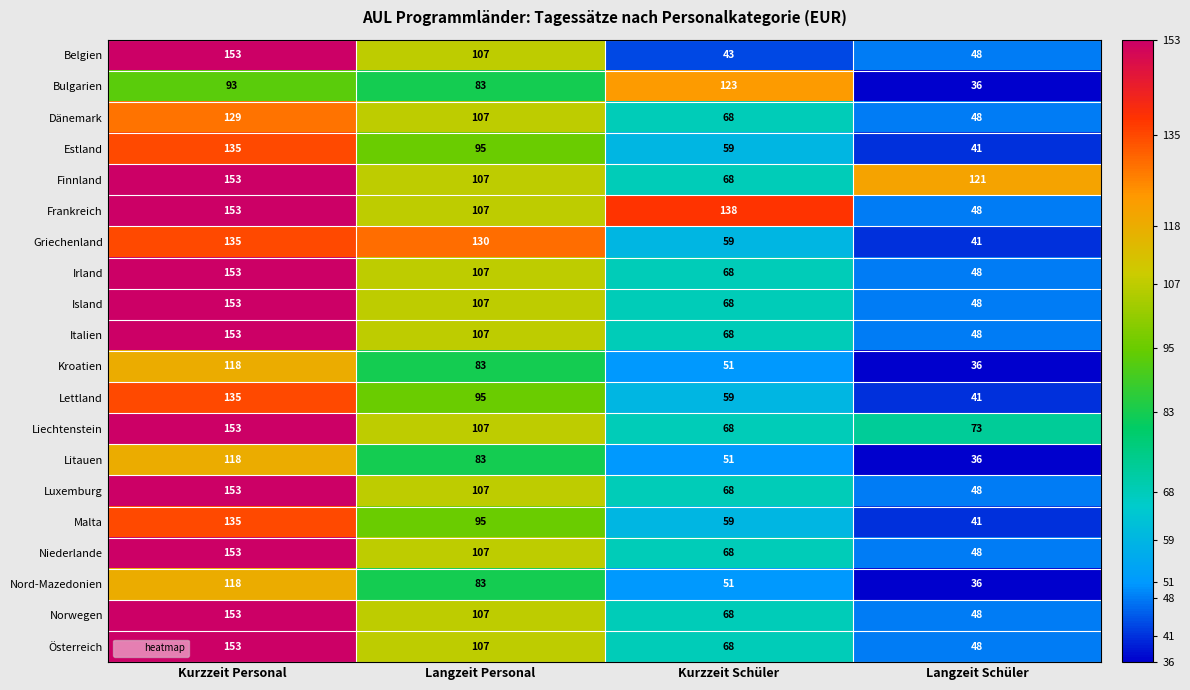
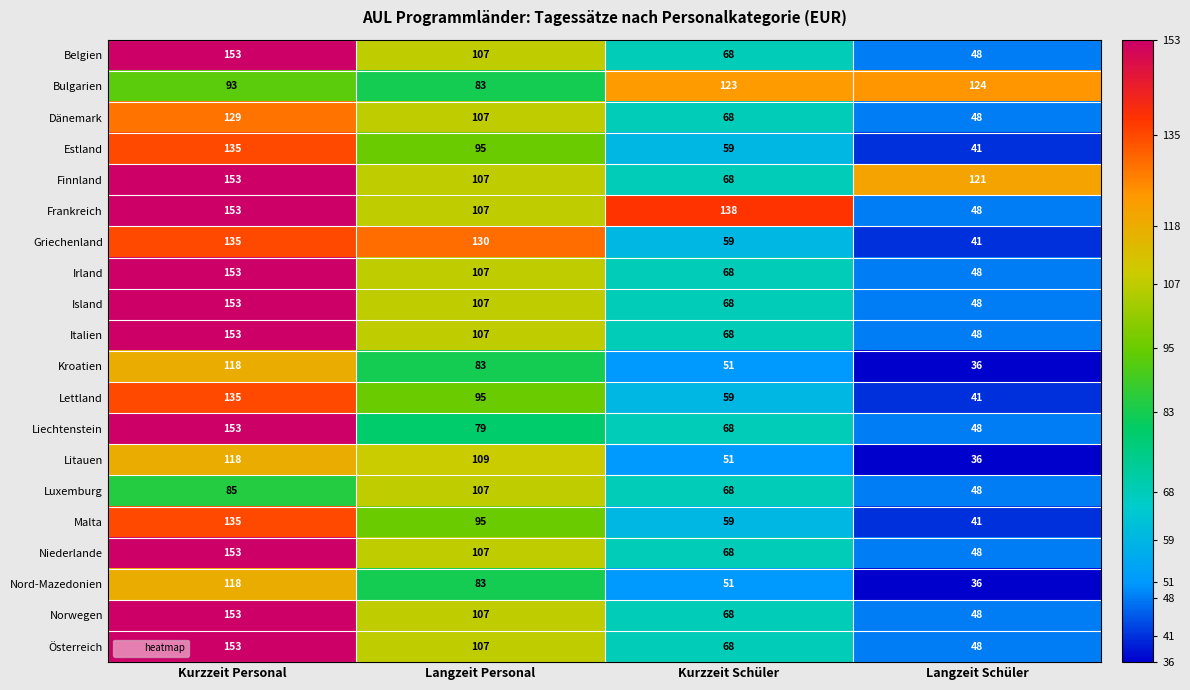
Belgien, Kurzzeit Schüler: 43 -> 68
Bulgarien, Langzeit Schüler: 36 -> 124
Liechtenstein, Langzeit Personal: 107 -> 79
Liechtenstein, Langzeit Schüler: 73 -> 48
Litauen, Langzeit Personal: 83 -> 109
Luxemburg, Kurzzeit Personal: 153 -> 85
